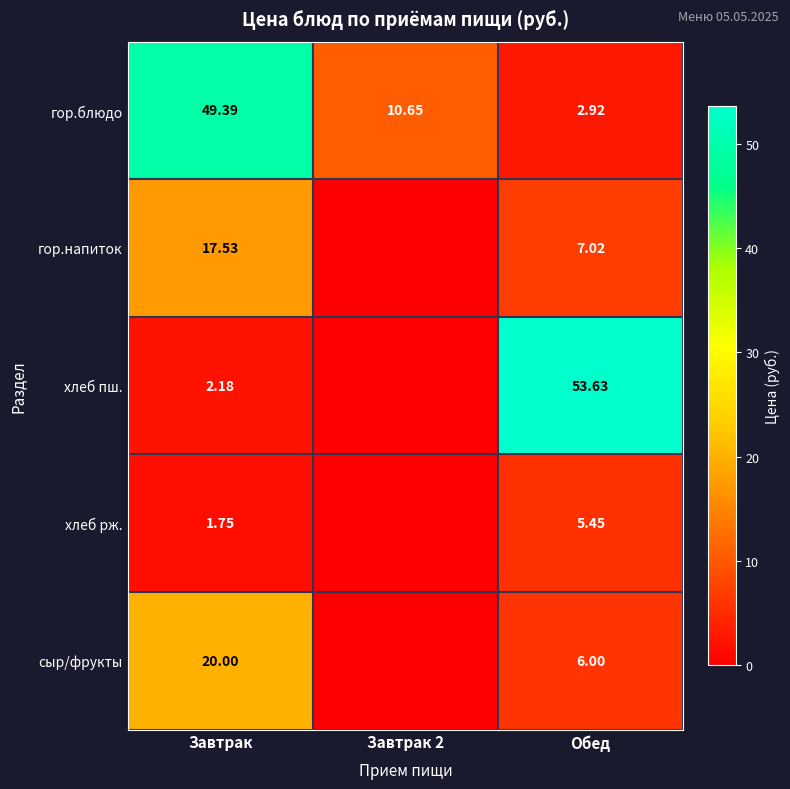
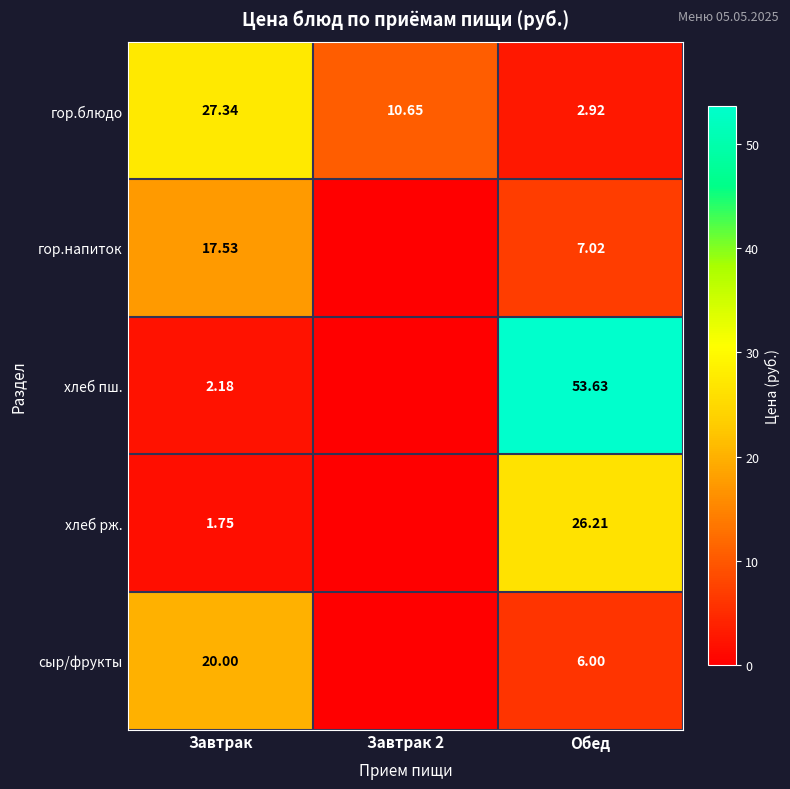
гор.блюдо, Завтрак: 49.39 -> 27.34
хлеб рж., Обед: 5.45 -> 26.21
